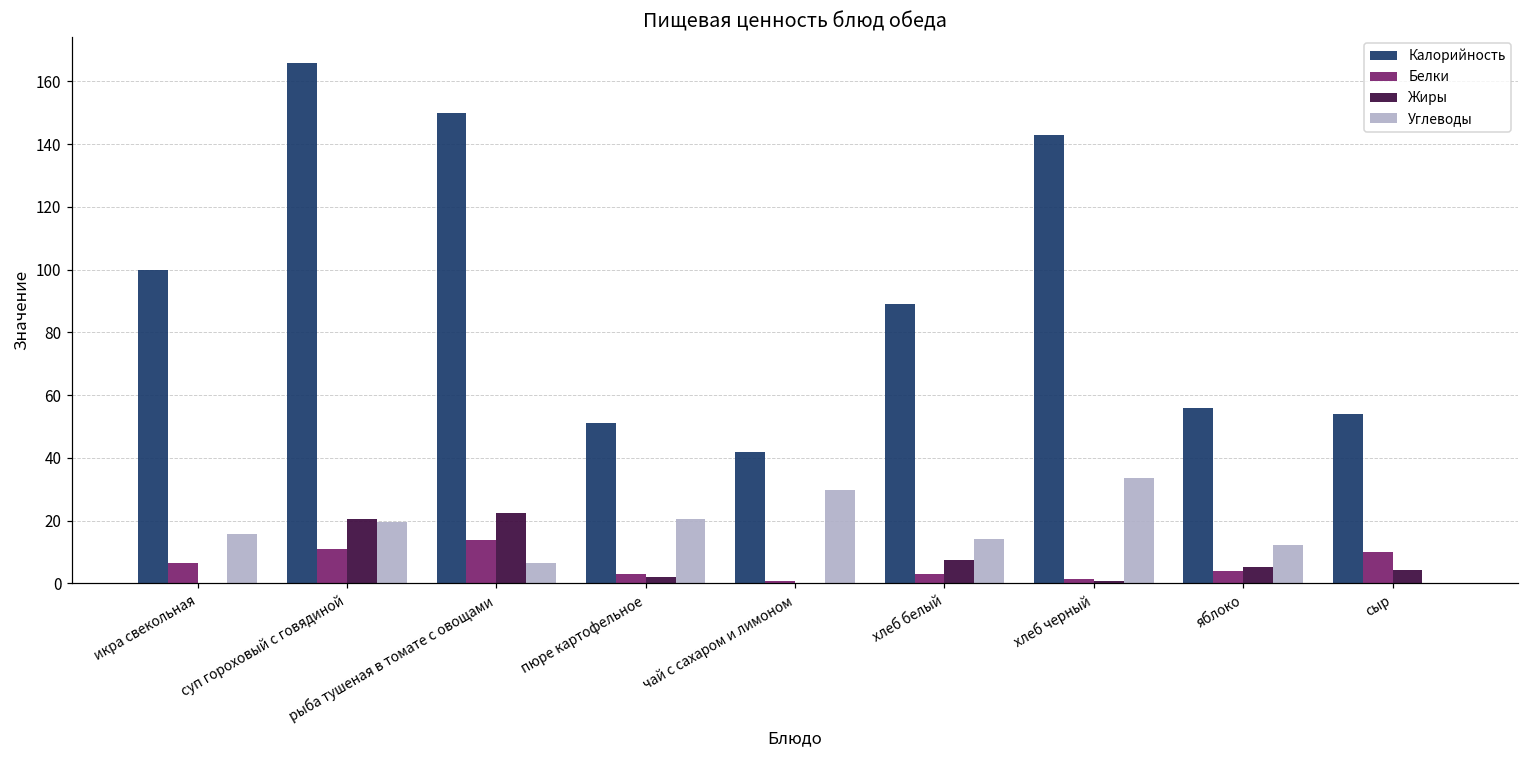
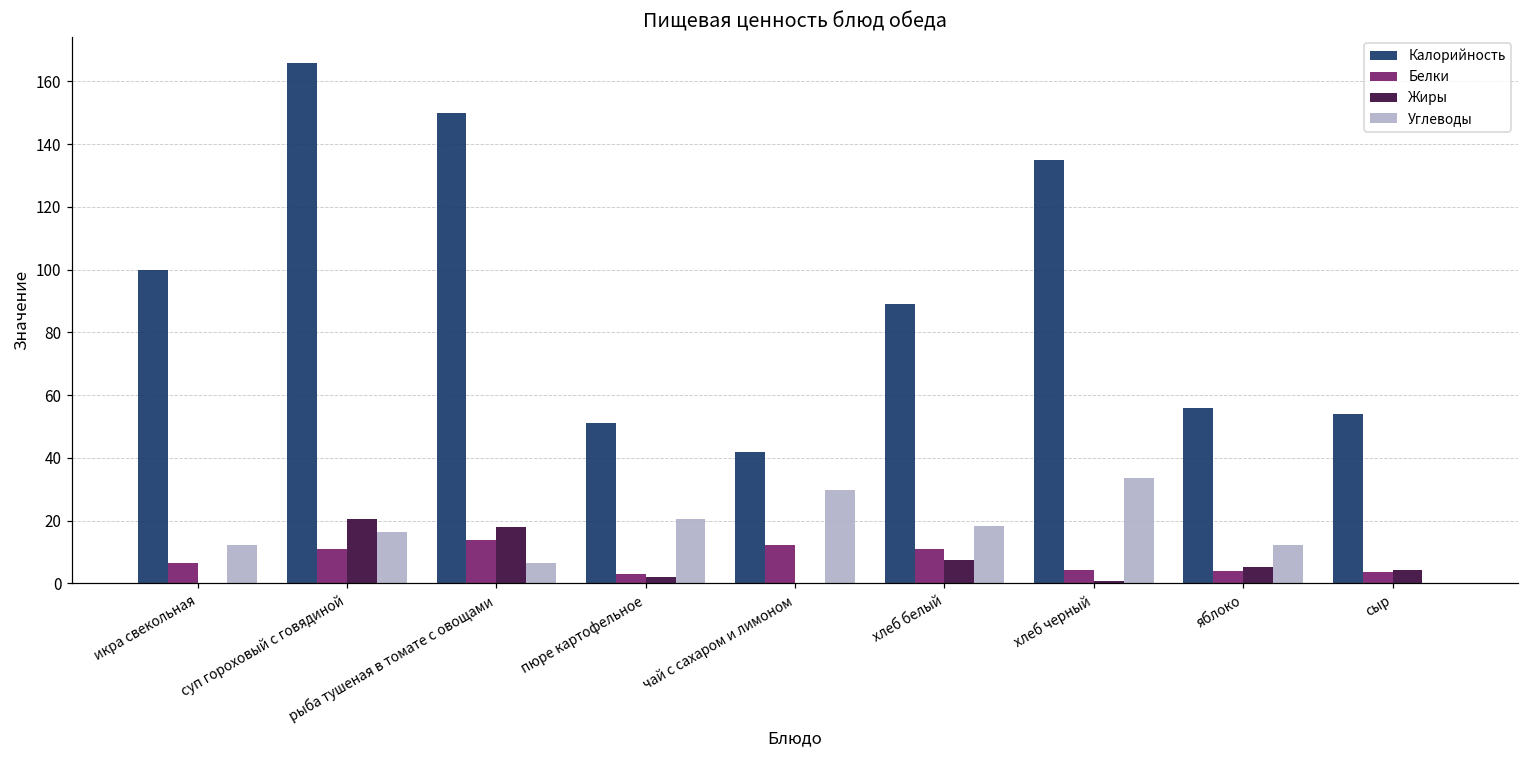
Углеводы, икра свекольная: 16 -> 12
Углеводы, суп гороховый с говядиной: 19 -> 17
Жиры, рыба тушеная в томате с овощами: 23 -> 18
Белки, чай с сахаром и лимоном: 1 -> 12
Белки, хлеб белый: 3 -> 11
Углеводы, хлеб белый: 14 -> 18
Калорийность, хлеб черный: 143 -> 135
Белки, хлеб черный: 1 -> 4
Белки, сыр: 10 -> 3
